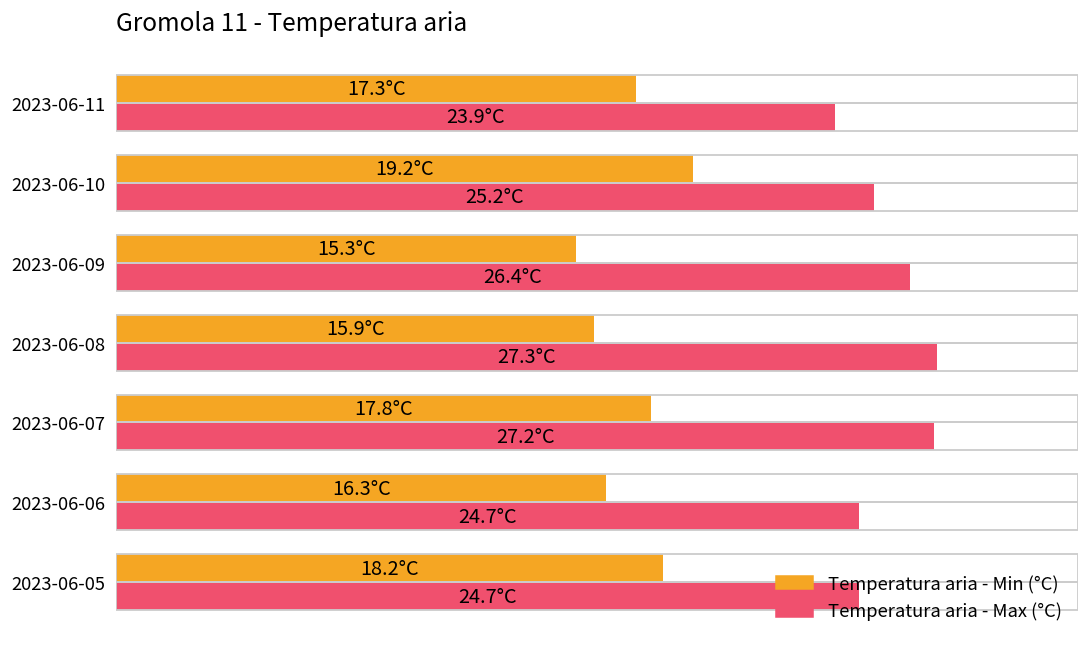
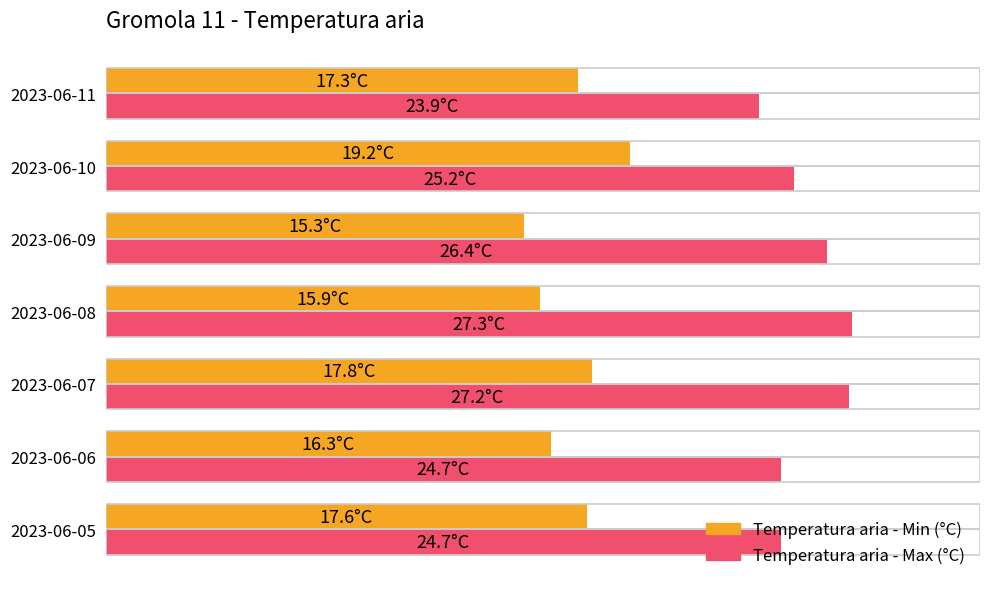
Temperatura aria - Min (°C), 2023-06-05: 18.2°C -> 17.6°C
